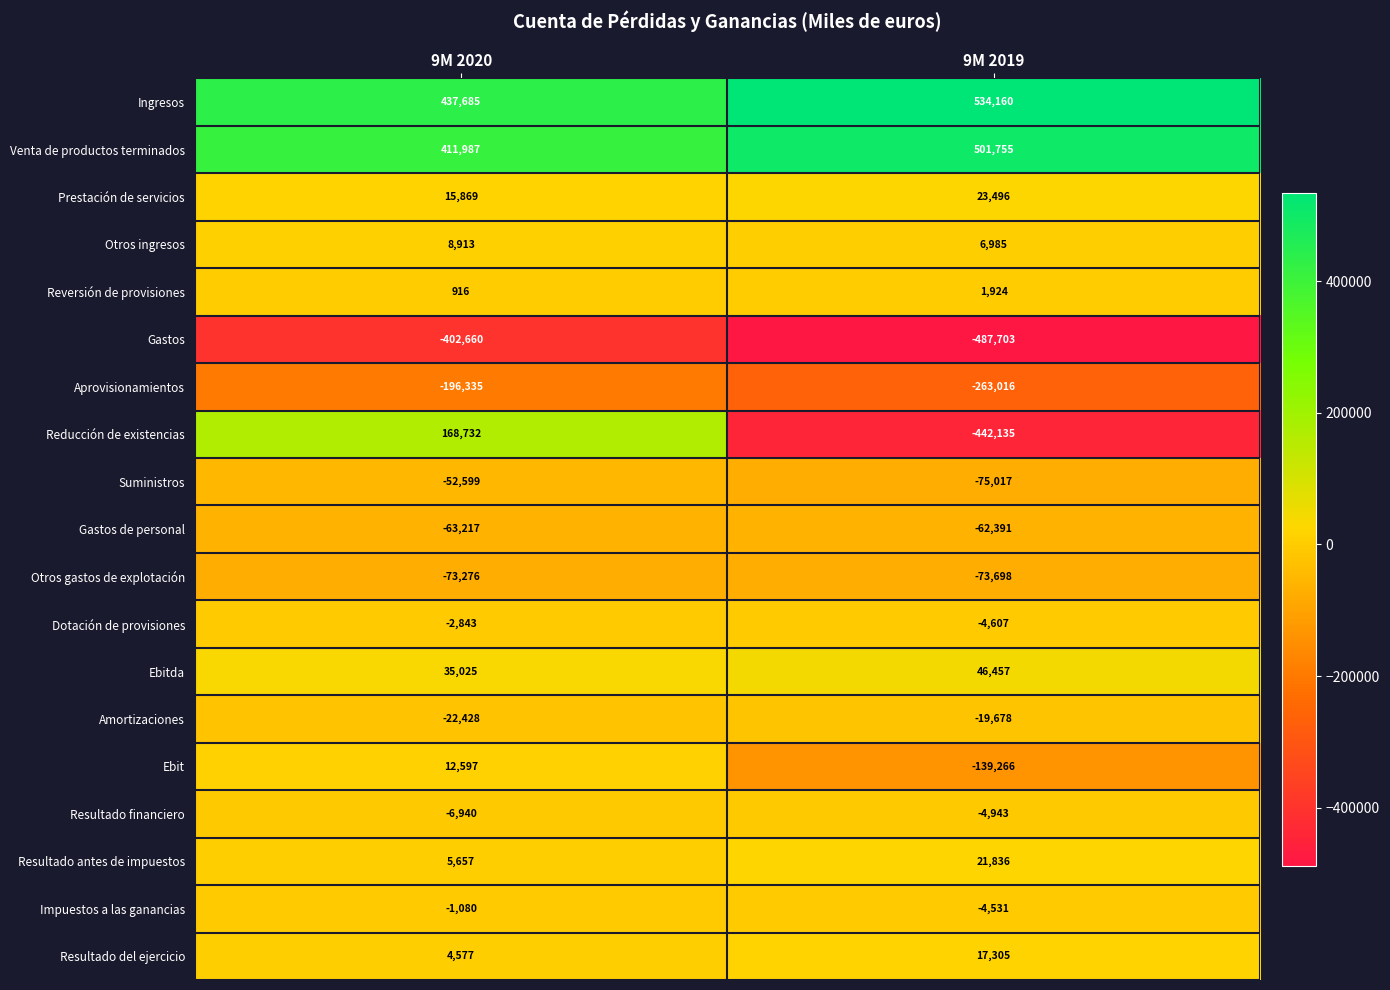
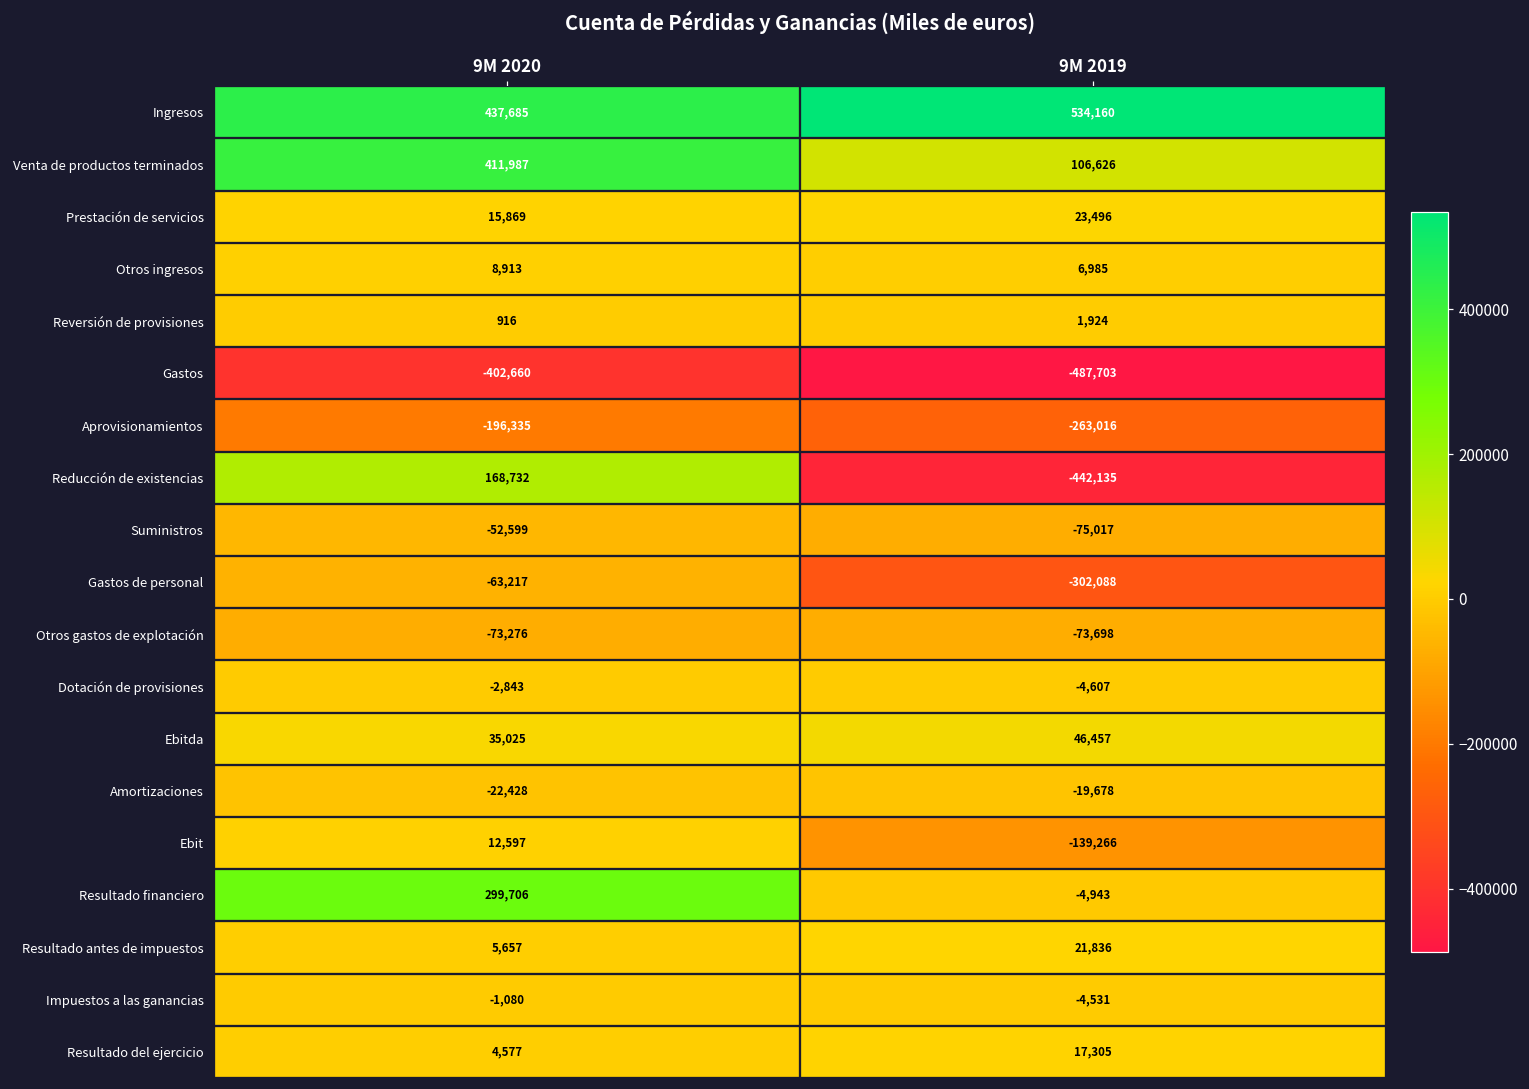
Venta de productos terminados, 9M 2019: 501,755 -> 106,626
Gastos de personal, 9M 2019: -62,391 -> -302,088
Resultado financiero, 9M 2020: -6,940 -> 299,706
